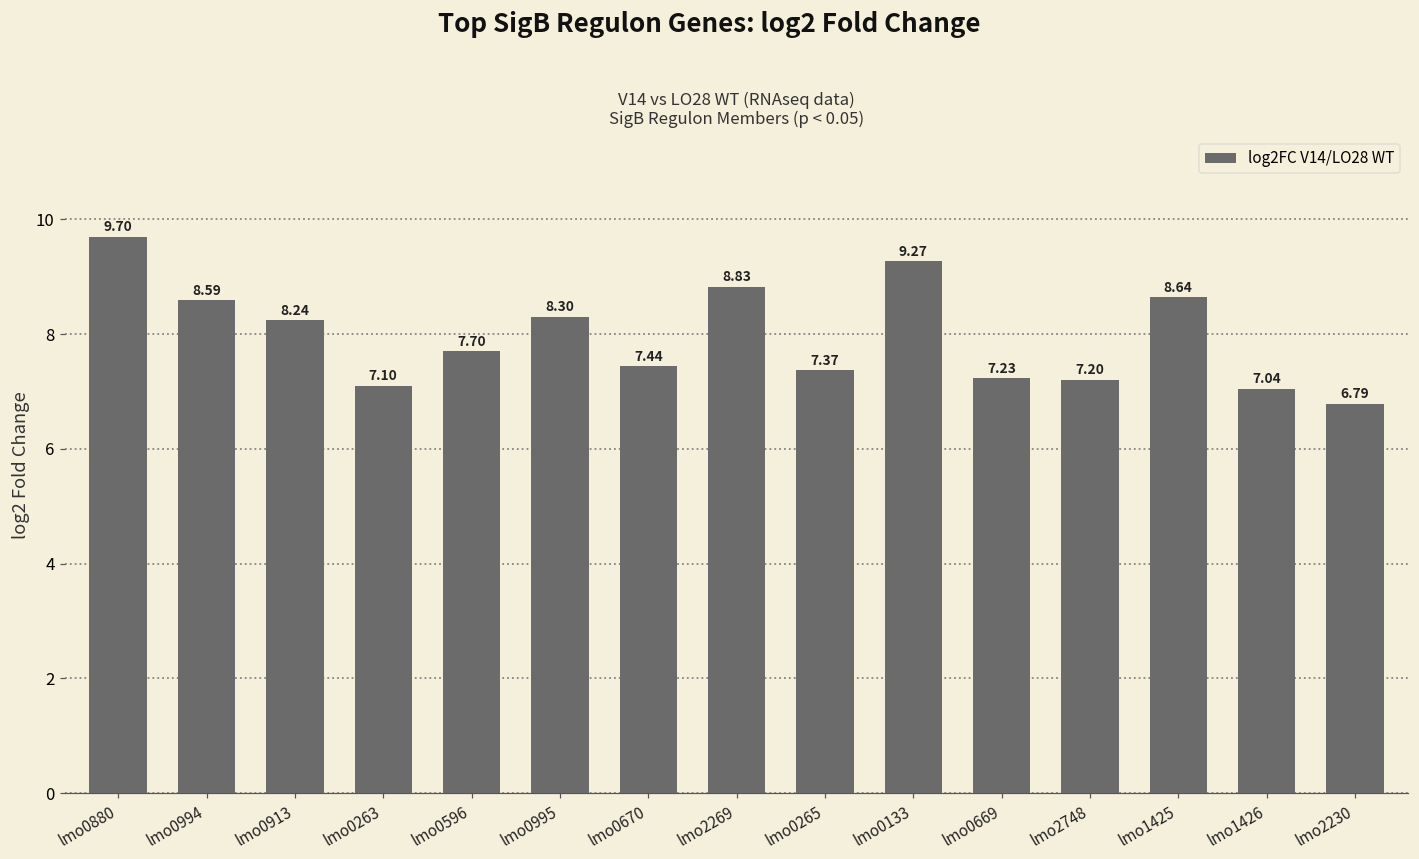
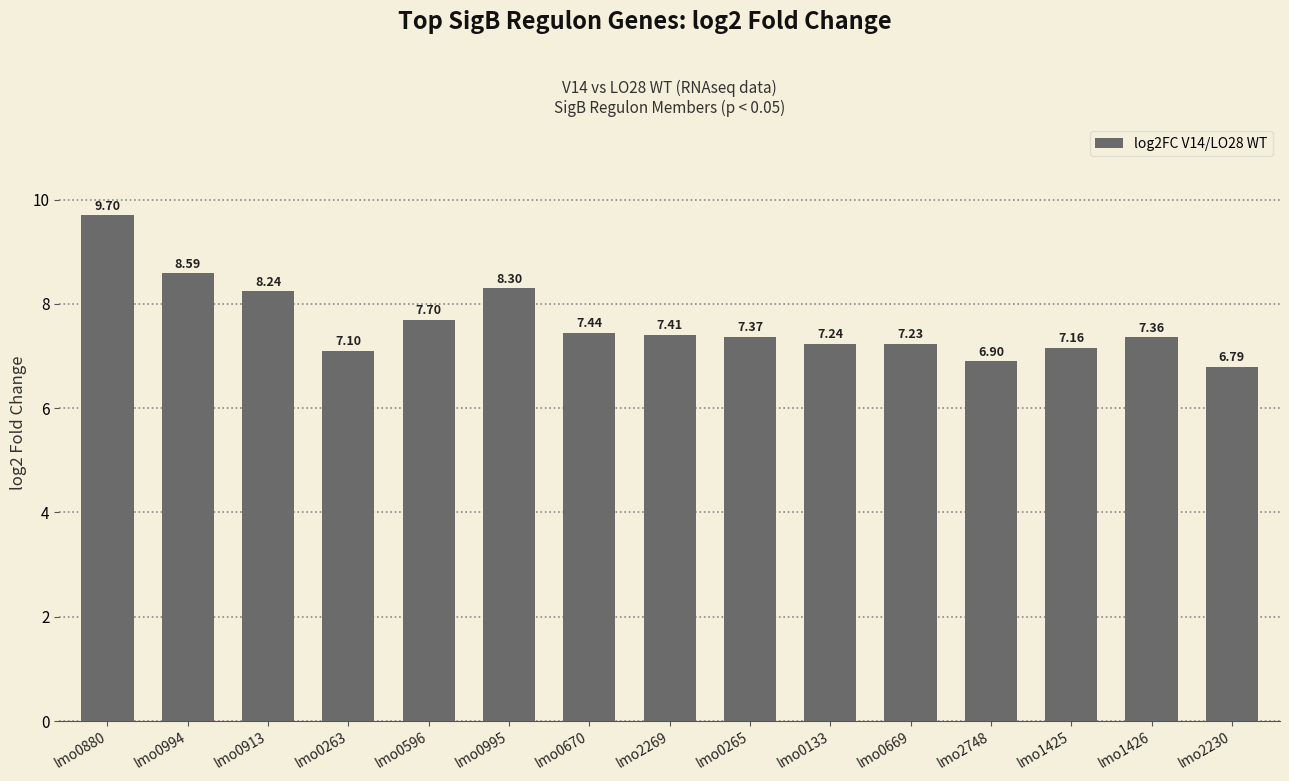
lmo2269: 8.83 -> 7.41
lmo0133: 9.27 -> 7.24
lmo2748: 7.20 -> 6.90
lmo1425: 8.64 -> 7.16
lmo1426: 7.04 -> 7.36
